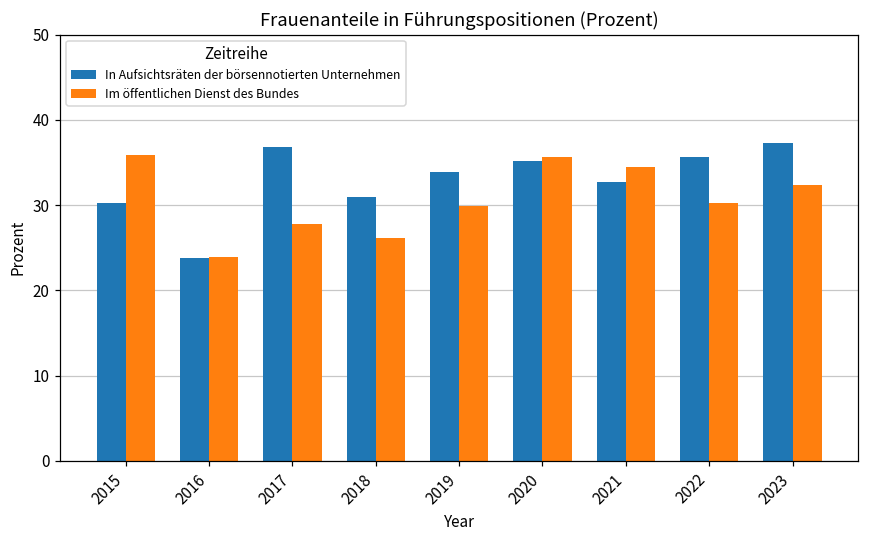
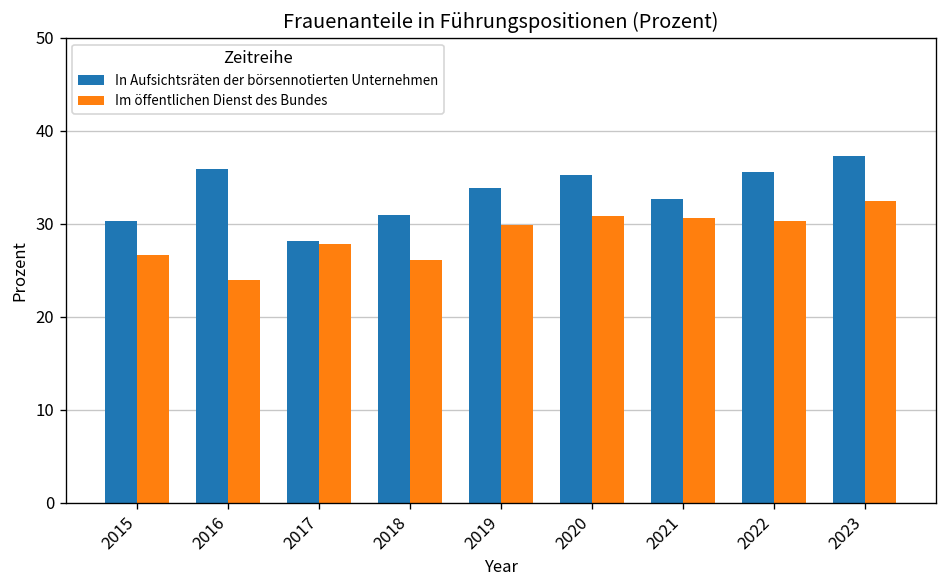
Im öffentlichen Dienst des Bundes, 2015: 36 -> 27
In Aufsichtsräten der börsennotierten Unternehmen, 2016: 24 -> 36
In Aufsichtsräten der börsennotierten Unternehmen, 2017: 37 -> 28
Im öffentlichen Dienst des Bundes, 2020: 36 -> 31
Im öffentlichen Dienst des Bundes, 2021: 35 -> 31
